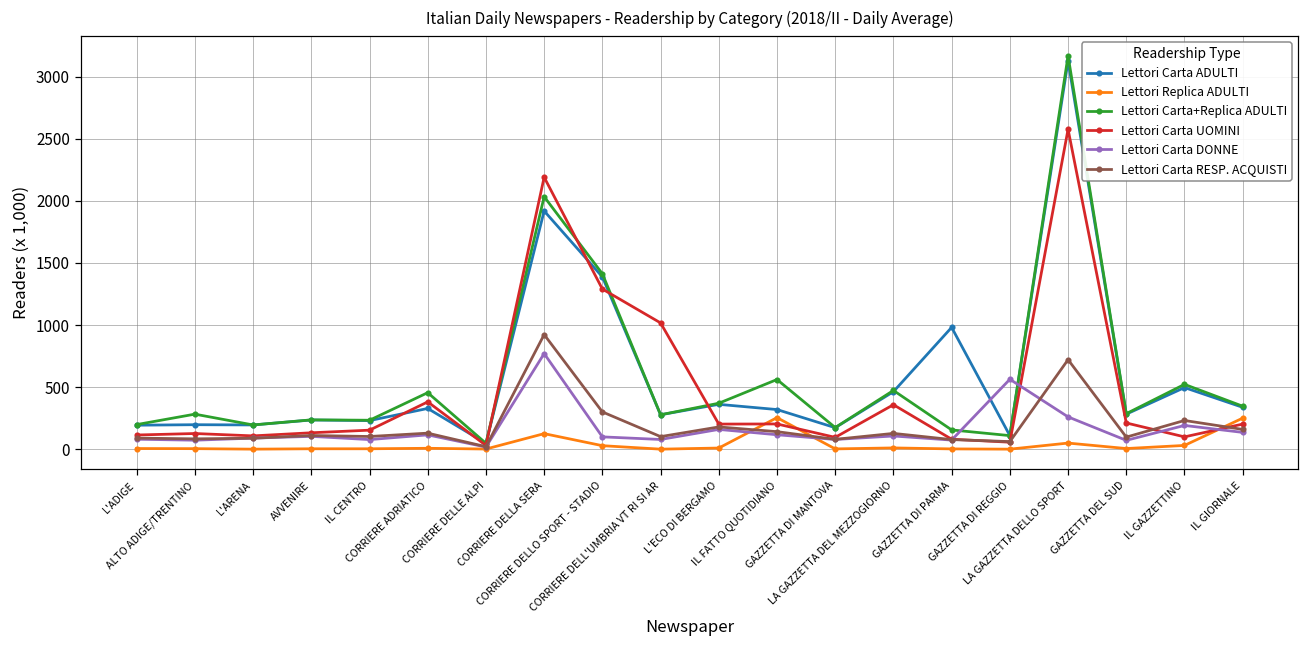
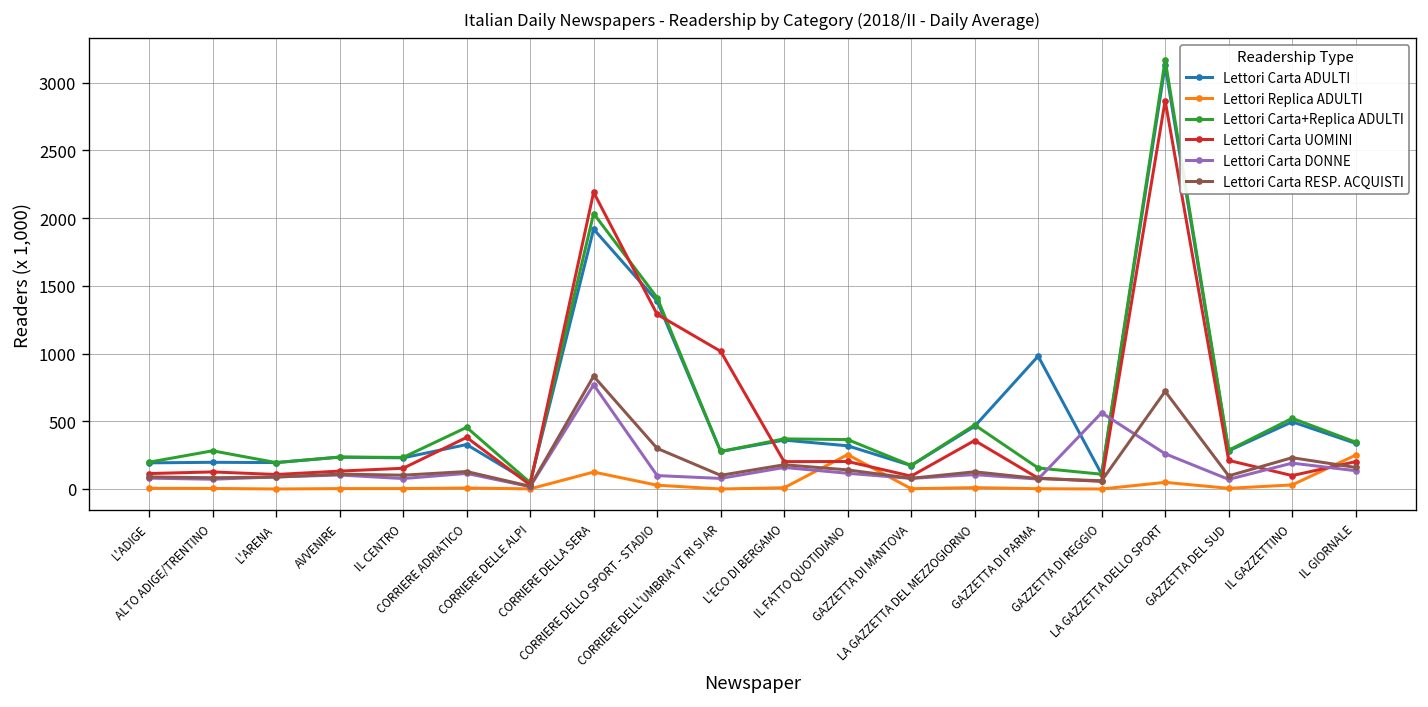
Lettori Carta RESP. ACQUISTI, CORRIERE DELLA SERA: 920 -> 830
Lettori Carta+Replica ADULTI, IL FATTO QUOTIDIANO: 560 -> 370
Lettori Carta UOMINI, LA GAZZETTA DELLO SPORT: 2580 -> 2870
